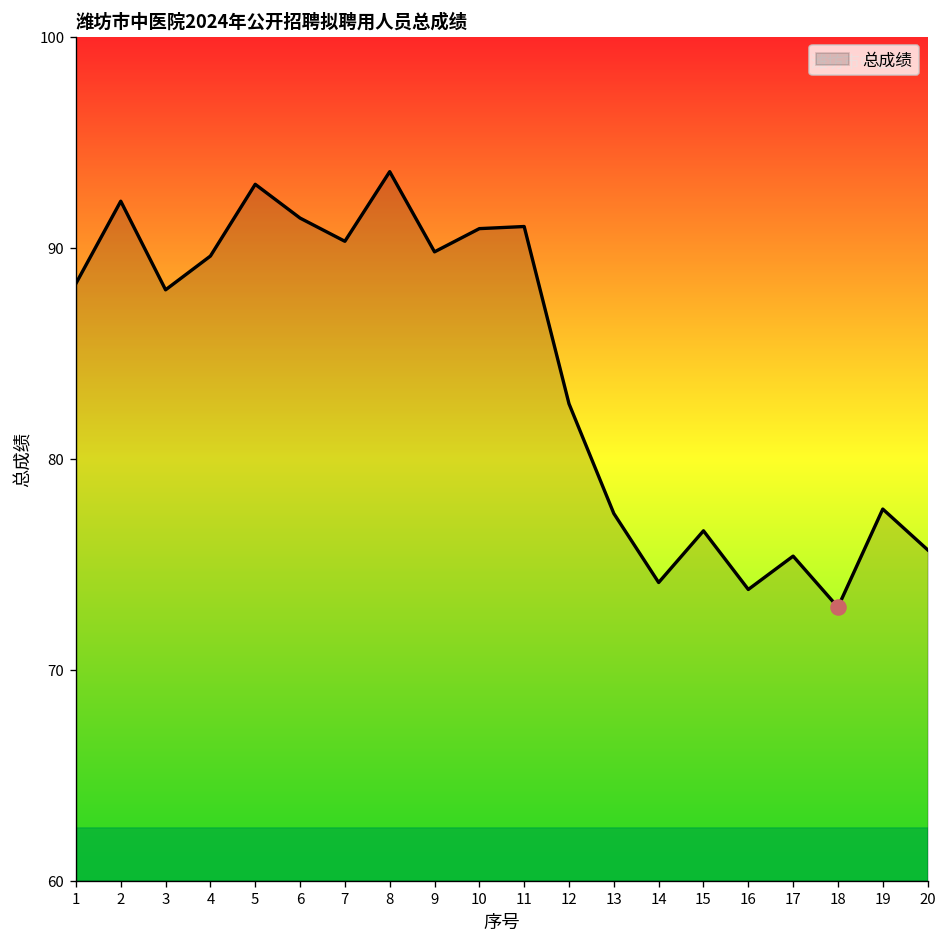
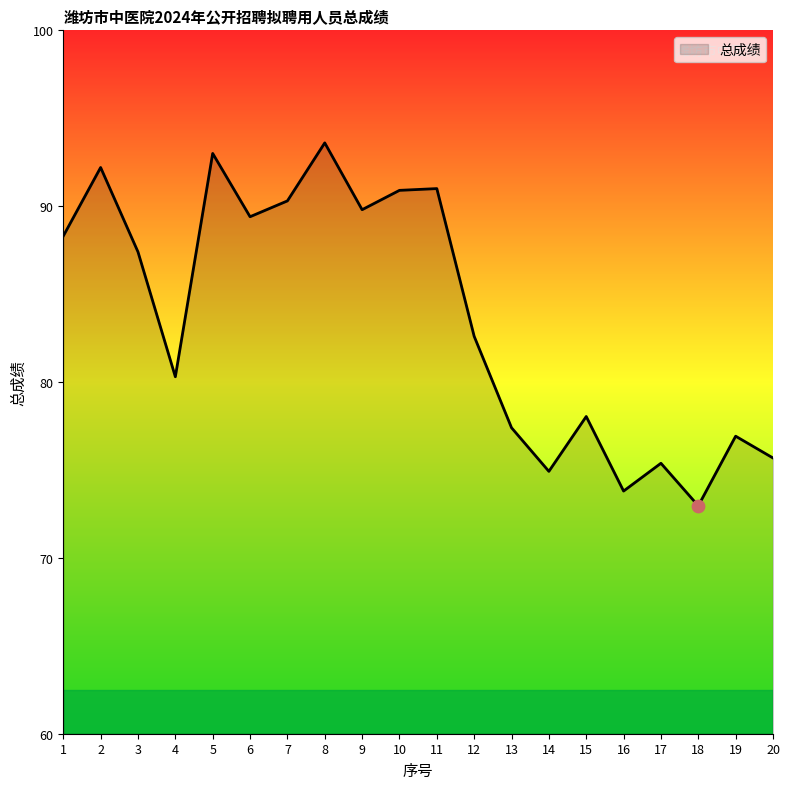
总成绩, 3: 88.0 -> 87.4
总成绩, 4: 89.6 -> 80.3
总成绩, 6: 91.4 -> 89.4
总成绩, 14: 74.1 -> 74.9
总成绩, 15: 76.6 -> 78.0
总成绩, 19: 77.6 -> 76.9
